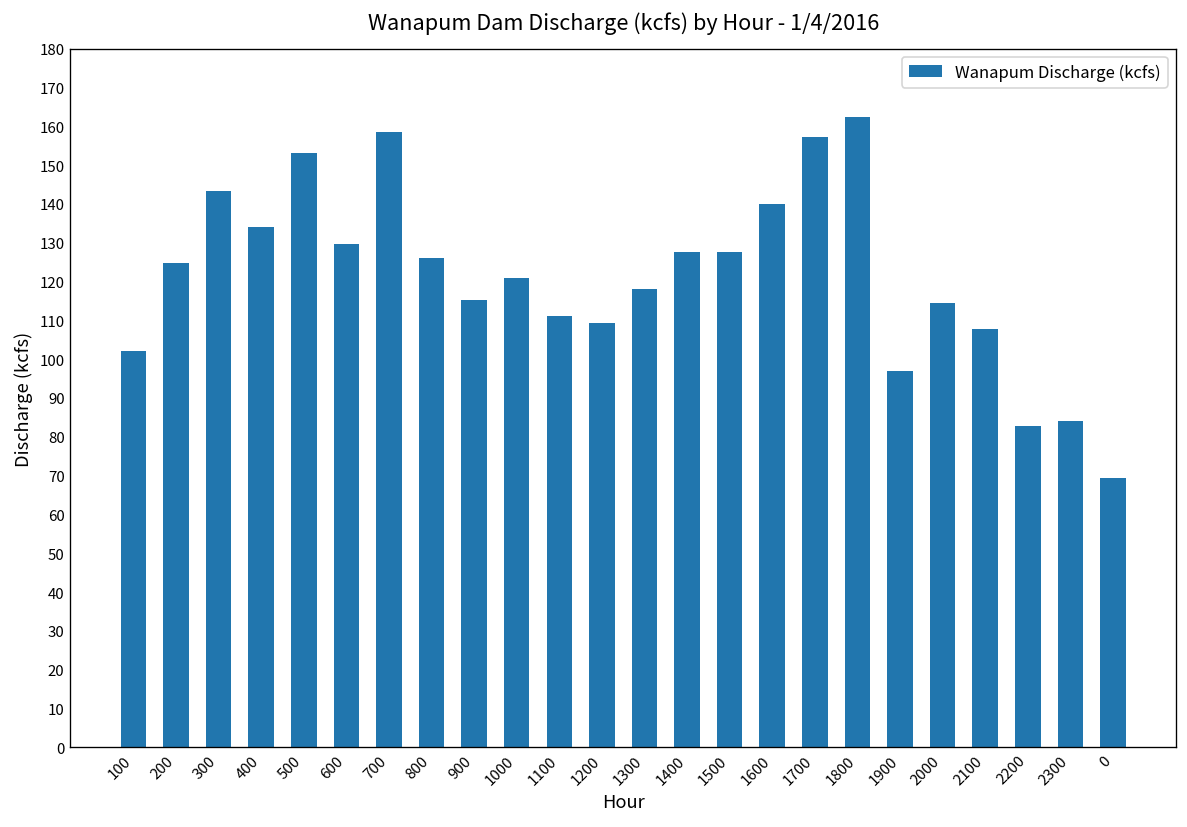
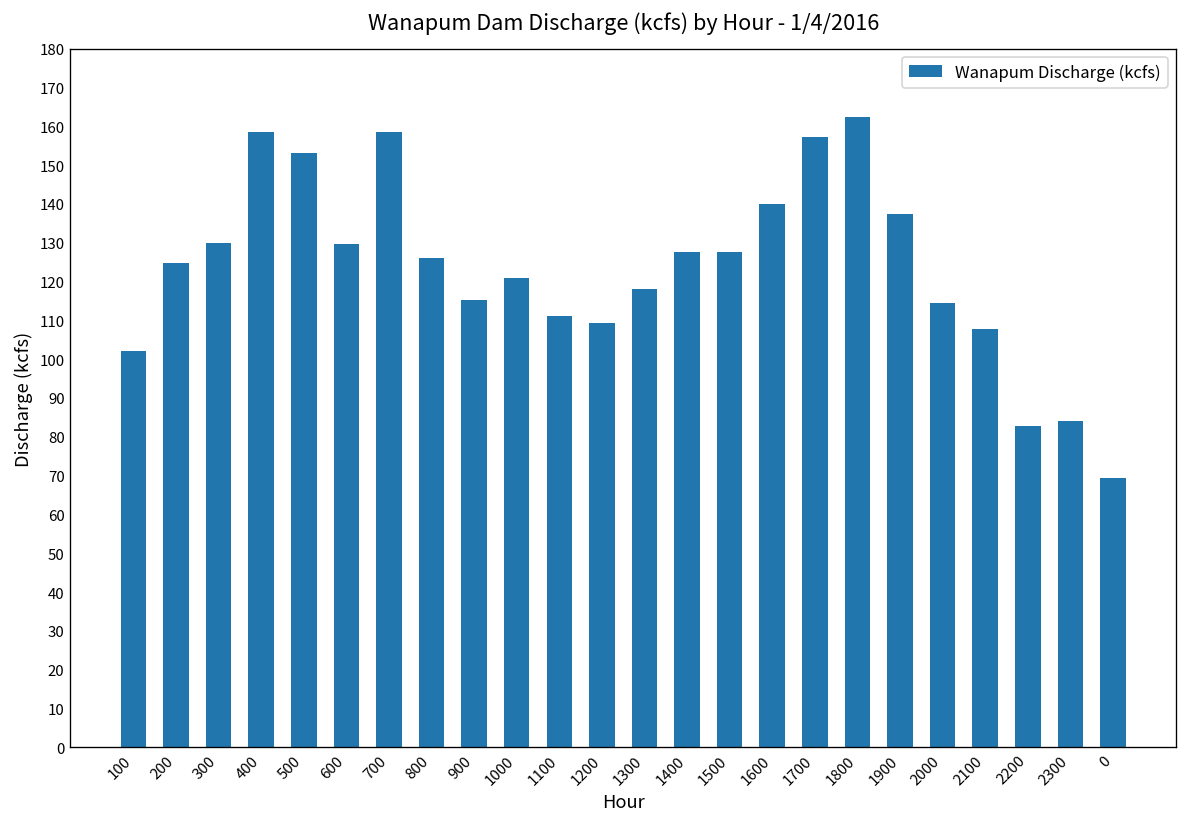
300: 143 -> 130
400: 134 -> 158
1900: 97 -> 137
